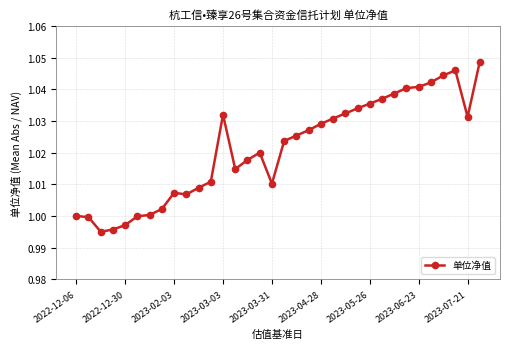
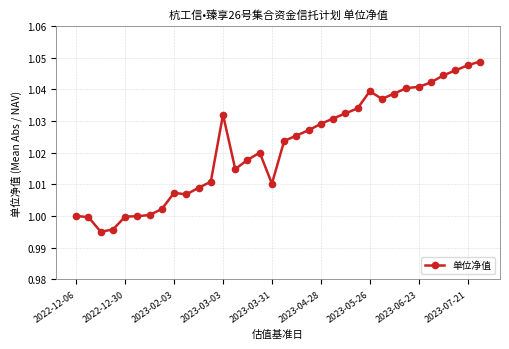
2022-12-30: 0.997 -> 1.000
2023-05-26: 1.036 -> 1.039
2023-07-21: 1.031 -> 1.048
